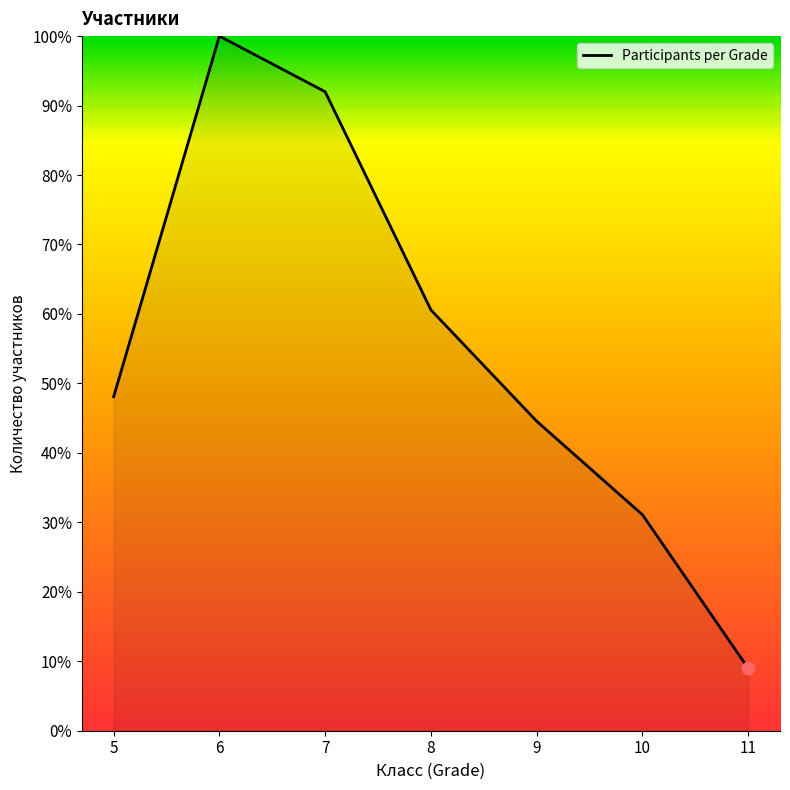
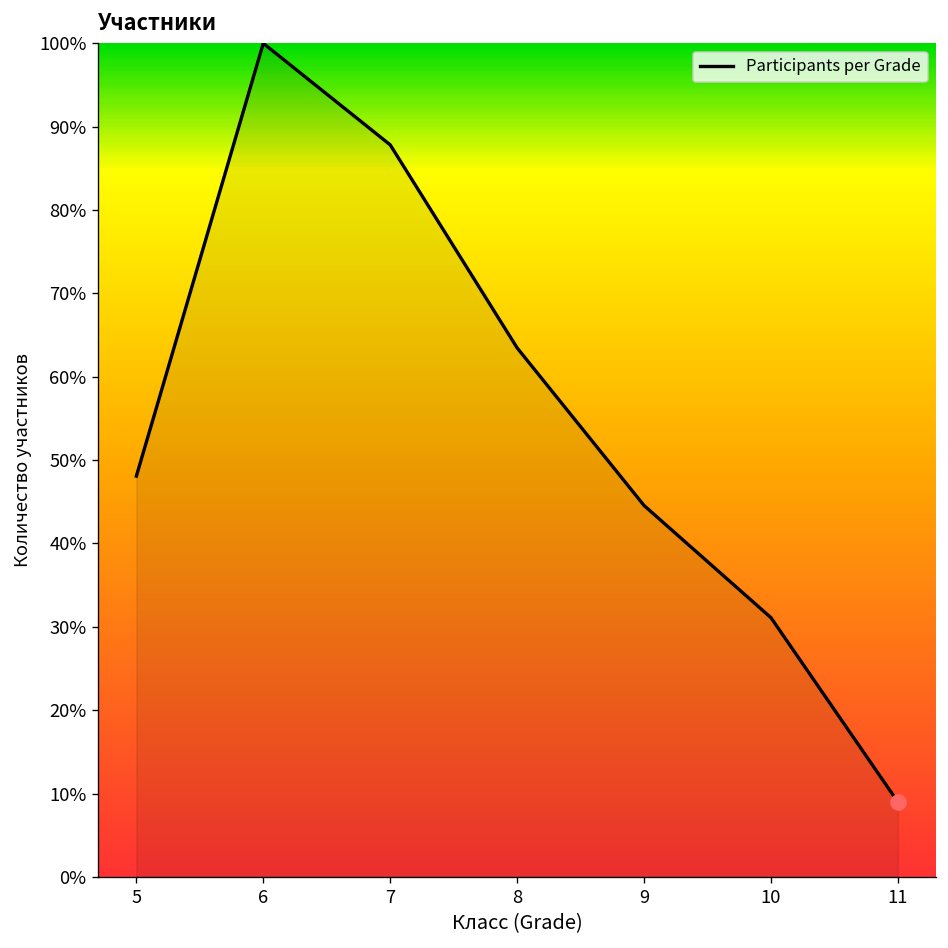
Participants per Grade, 7: 92% -> 88%
Participants per Grade, 8: 61% -> 63%
